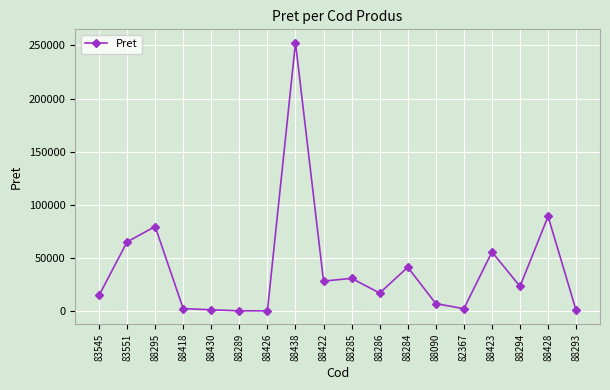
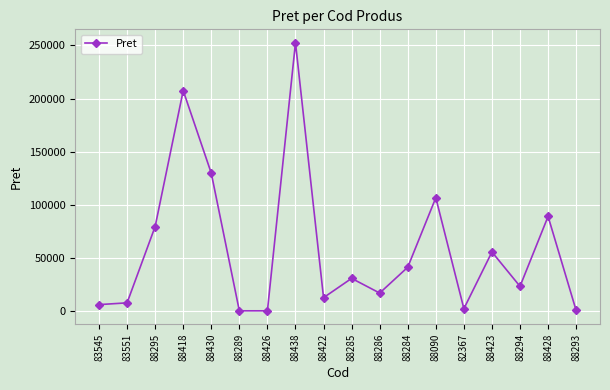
83545: 15000 -> 6000
83551: 65000 -> 8000
88418: 3000 -> 207000
88430: 2000 -> 130000
88422: 29000 -> 13000
88090: 7000 -> 107000
